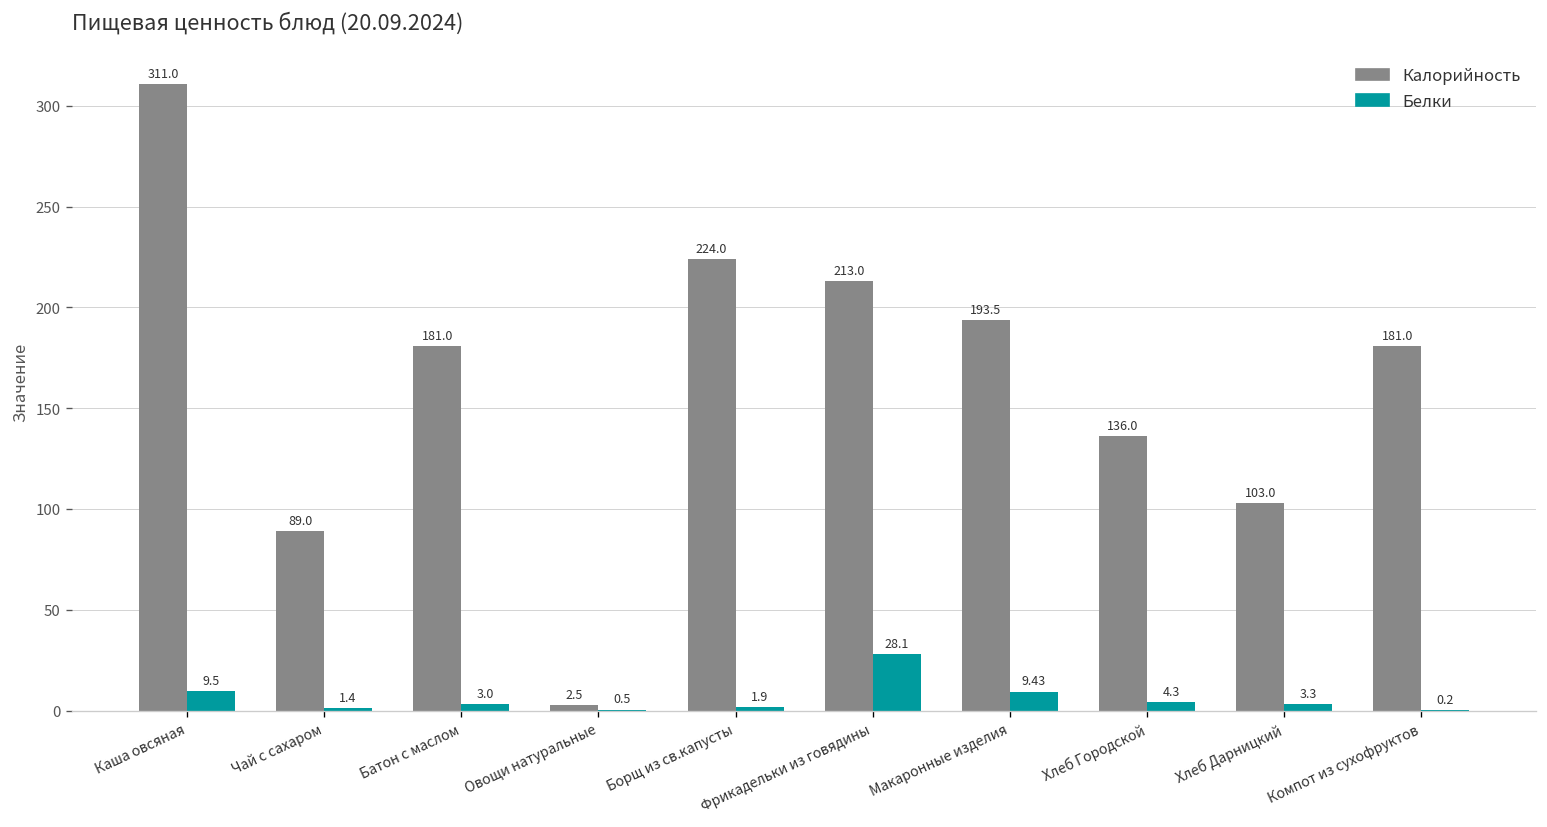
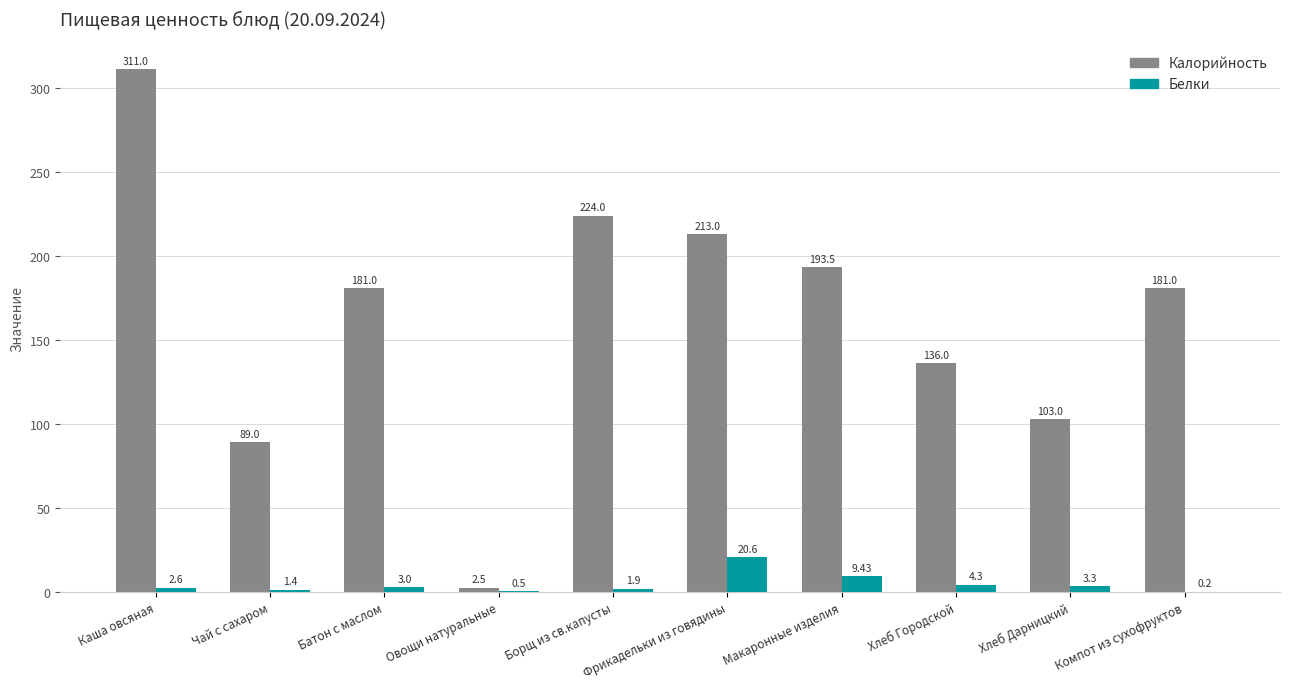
Белки, Каша овсяная: 9.5 -> 2.6
Белки, Фрикадельки из говядины: 28.1 -> 20.6
